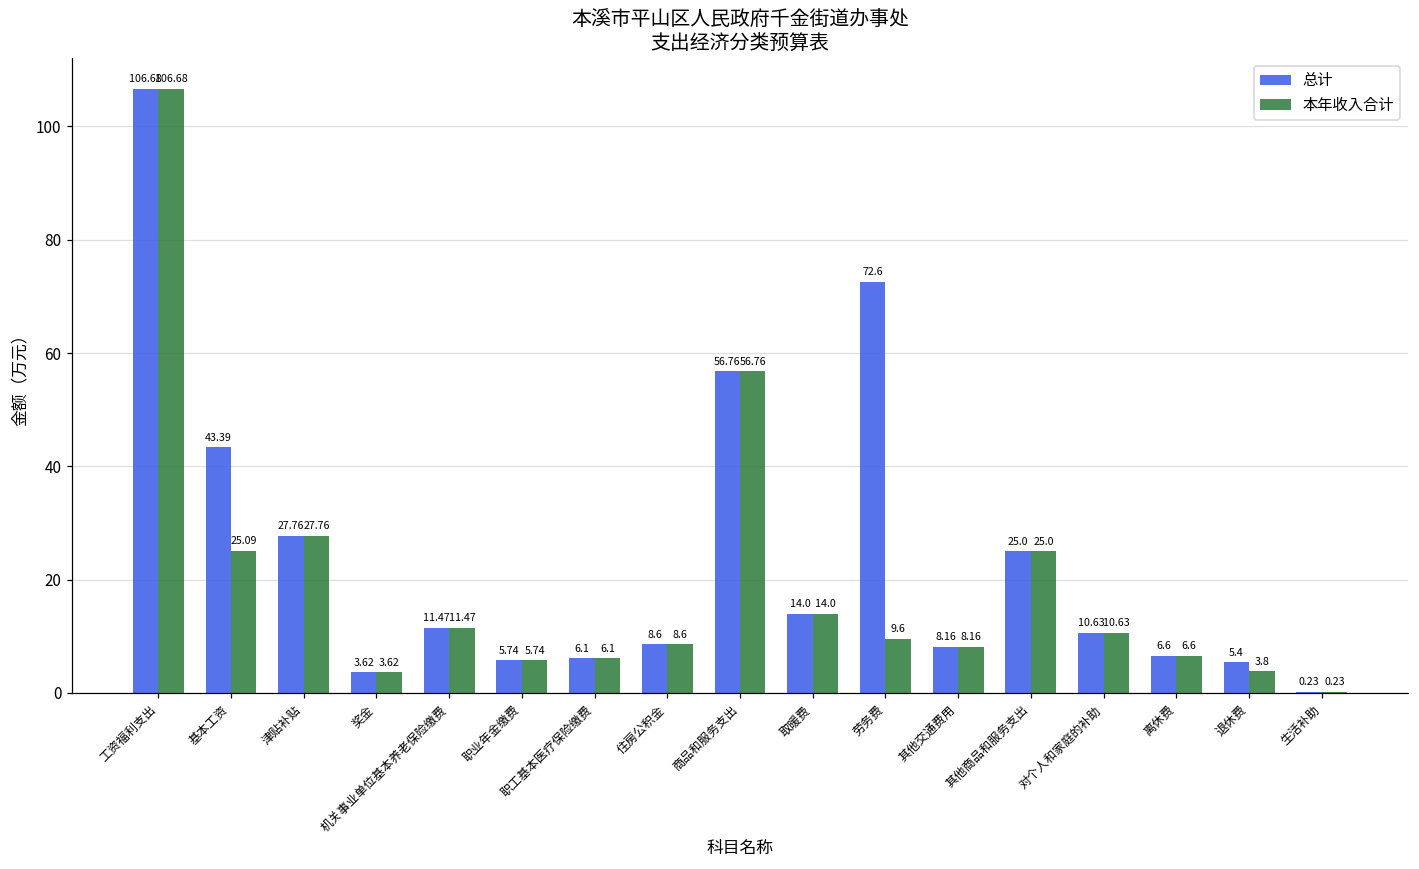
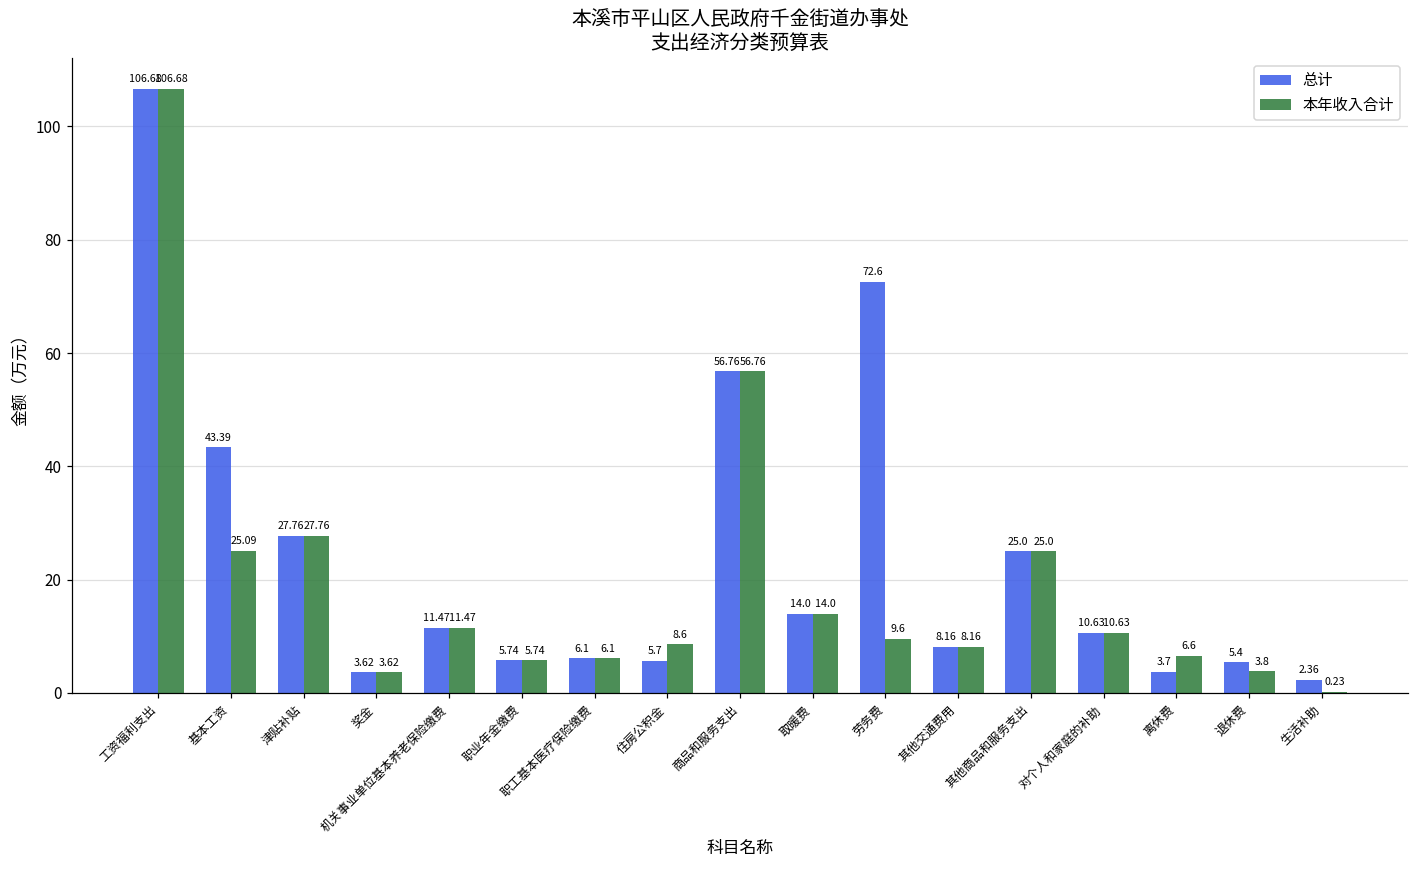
总计, 住房公积金: 8.6 -> 5.7
总计, 离休费: 6.6 -> 3.7
总计, 生活补助: 0.23 -> 2.36
